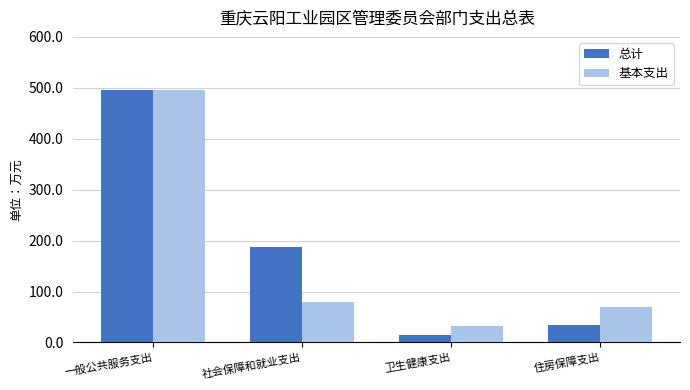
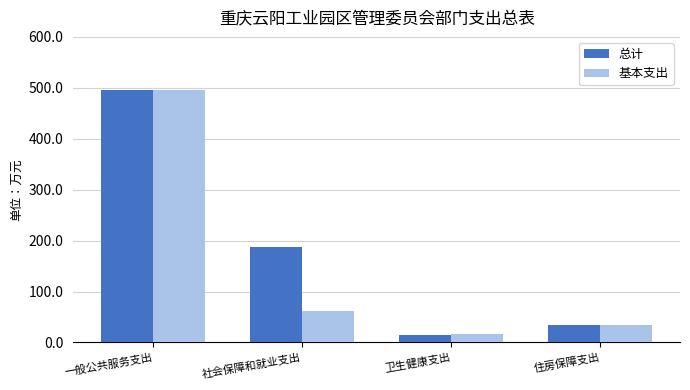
基本支出, 社会保障和就业支出: 80 -> 60
基本支出, 卫生健康支出: 30 -> 20
基本支出, 住房保障支出: 70 -> 30
